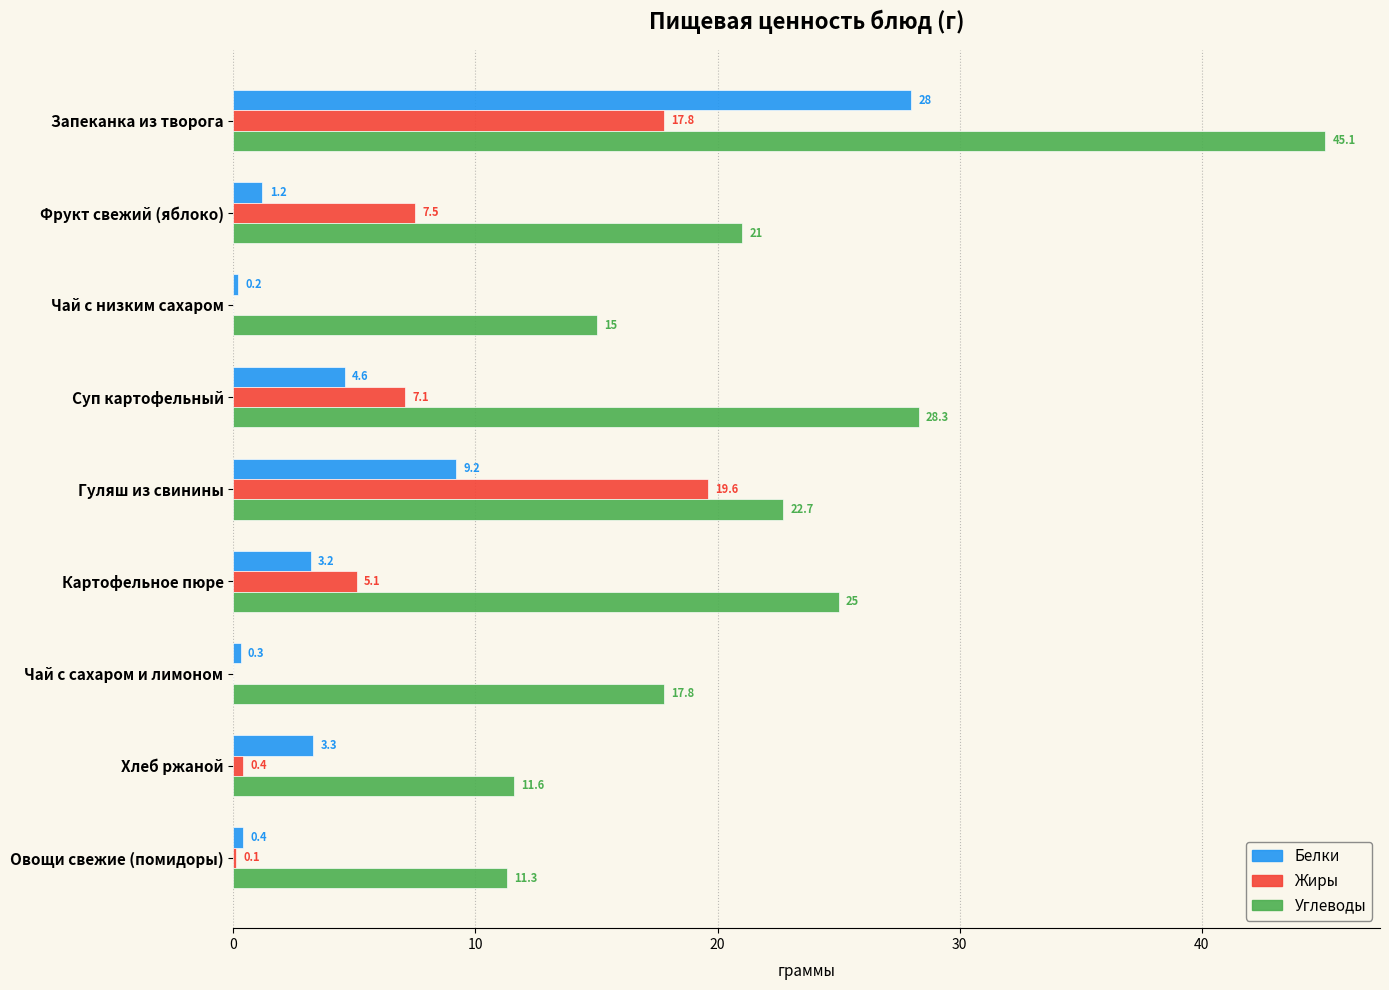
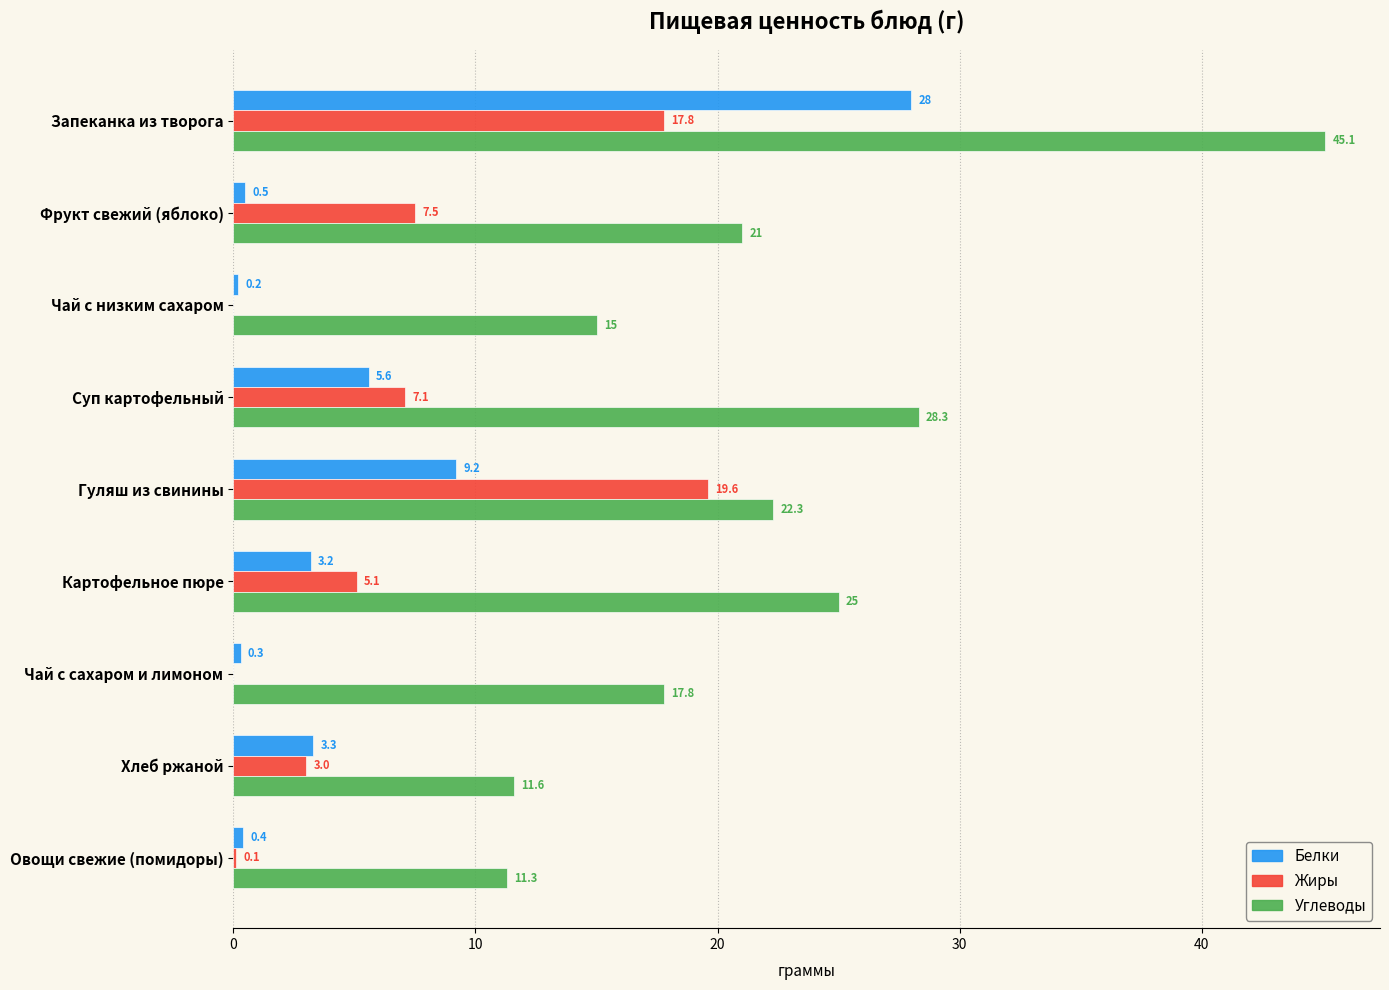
Белки, Фрукт свежий (яблоко): 1.2 -> 0.5
Белки, Суп картофельный: 4.6 -> 5.6
Углеводы, Гуляш из свинины: 22.7 -> 22.3
Жиры, Хлеб ржаной: 0.4 -> 3.0
